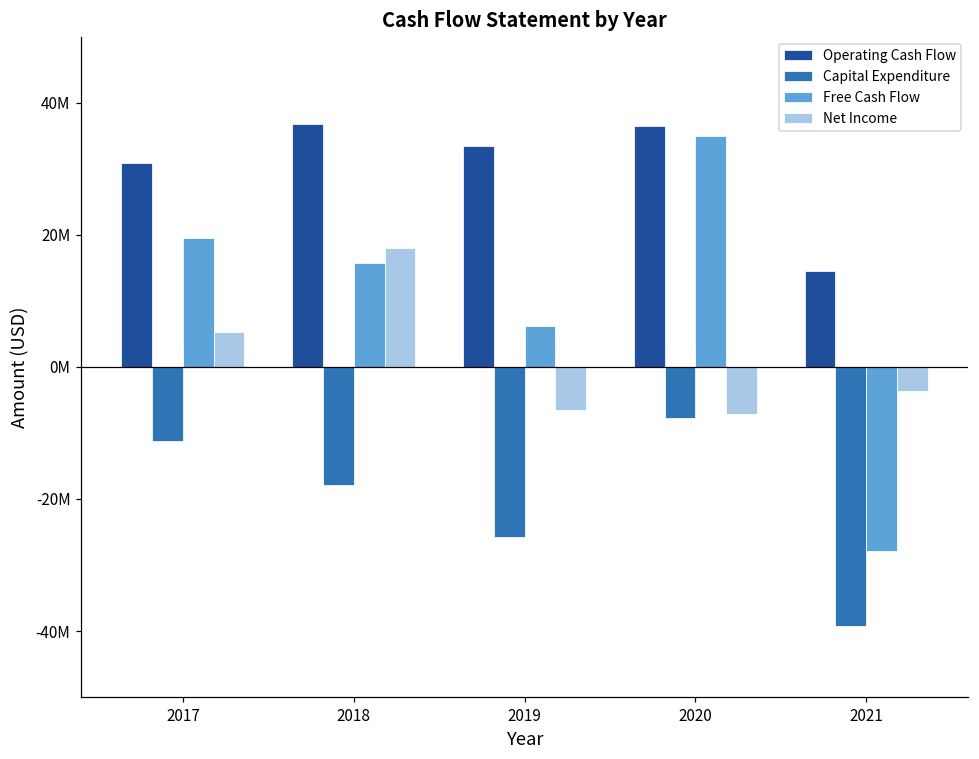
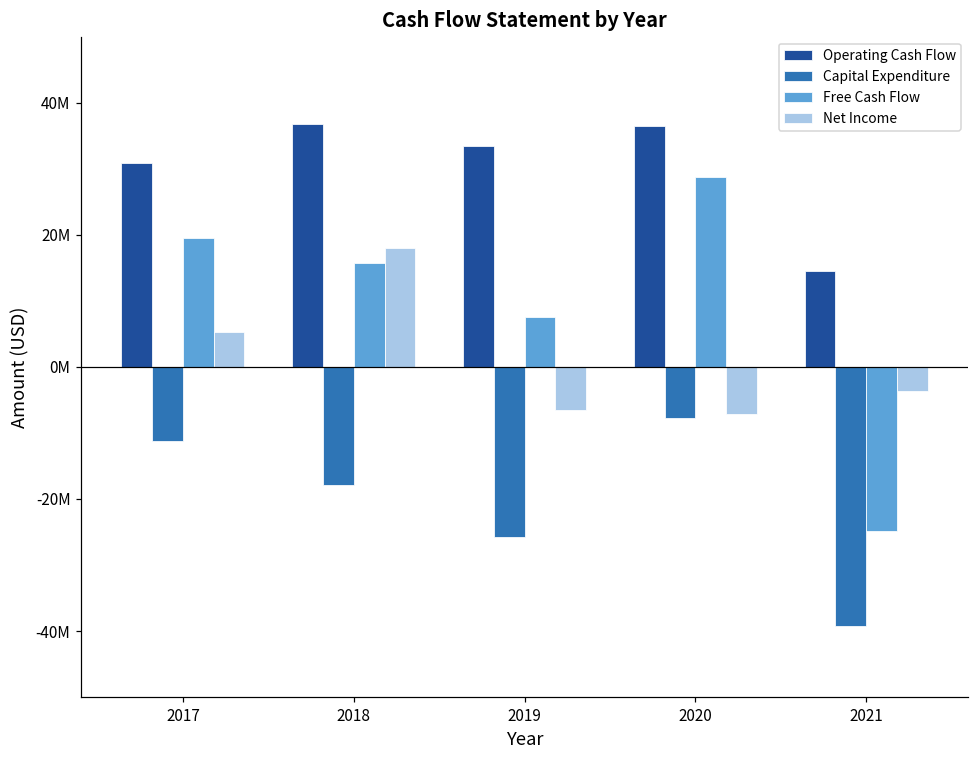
Free Cash Flow, 2019: 6000000 -> 8000000
Free Cash Flow, 2020: 35000000 -> 29000000
Free Cash Flow, 2021: -28000000 -> -25000000
